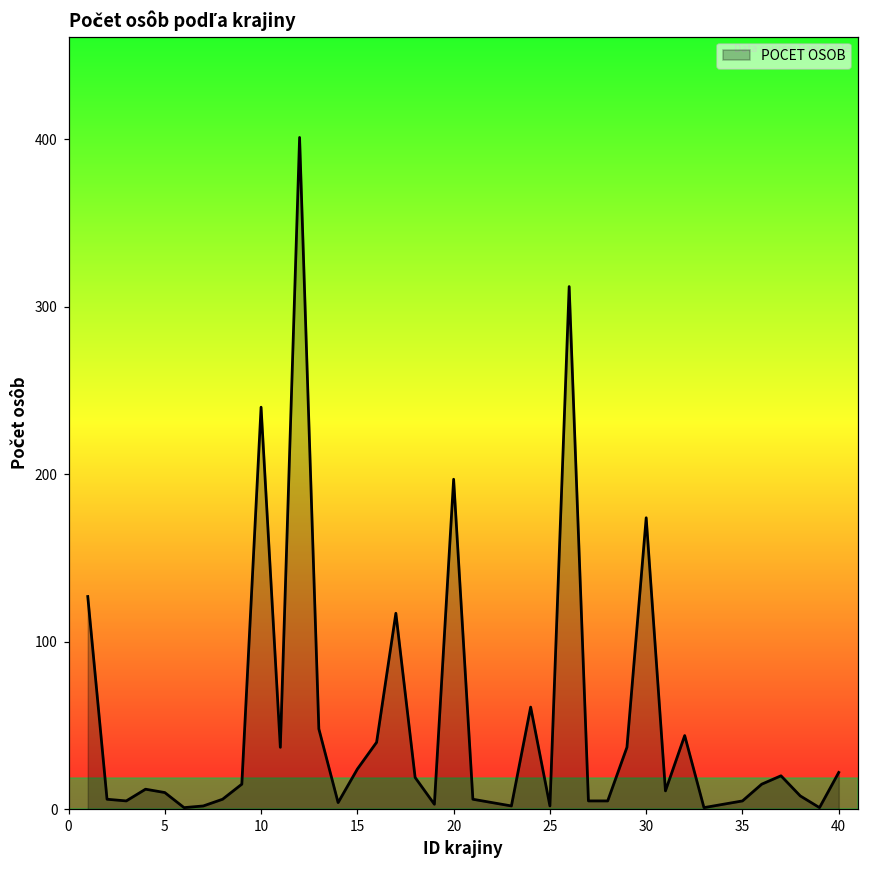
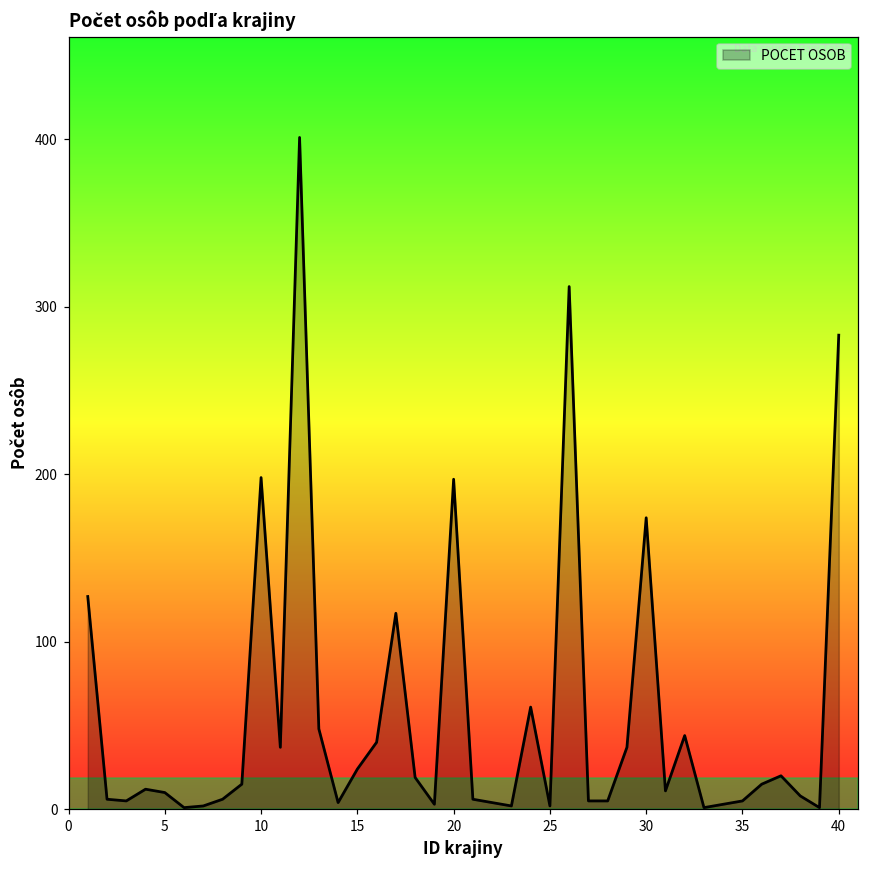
10: 240 -> 198
40: 22 -> 283
